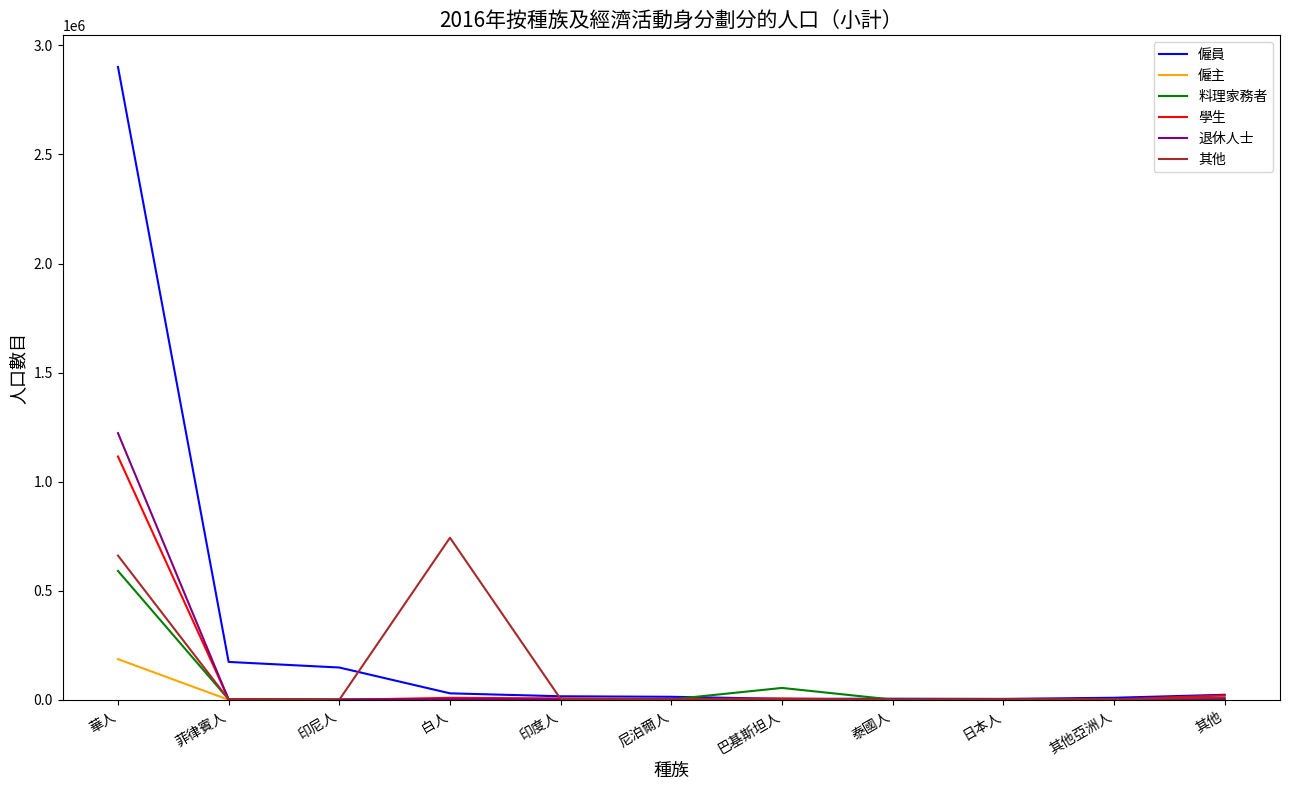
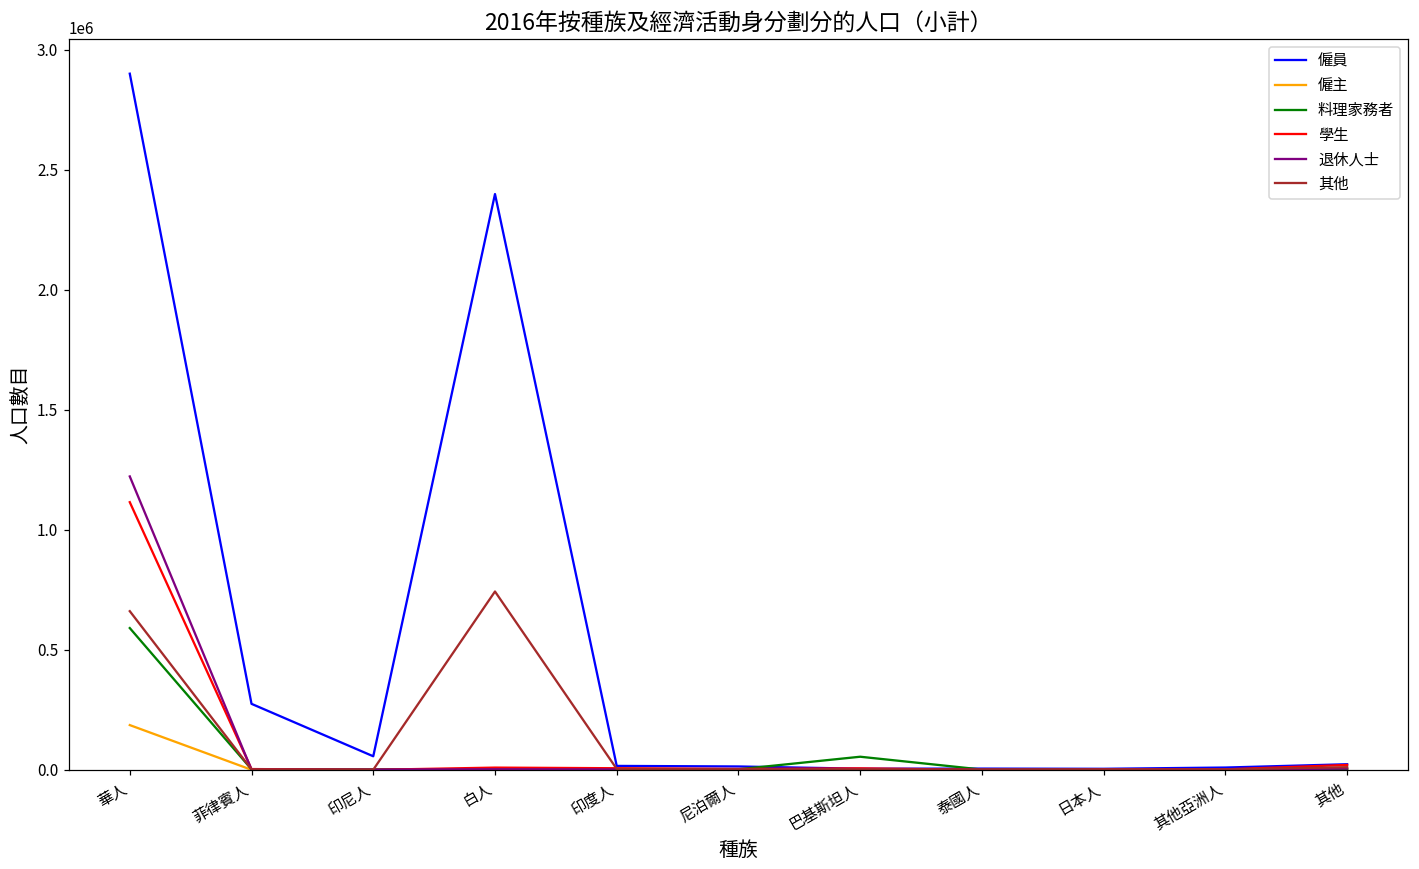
僱員, 菲律賓人: 170000 -> 280000
僱員, 印尼人: 150000 -> 60000
僱員, 白人: 30000 -> 2400000
